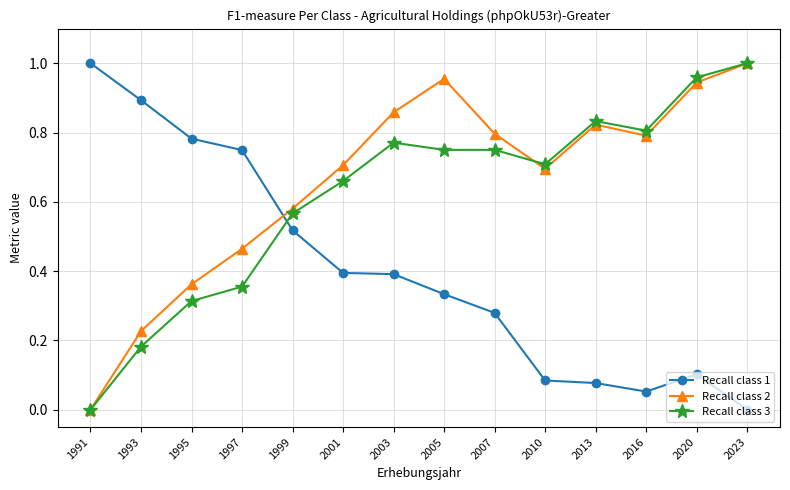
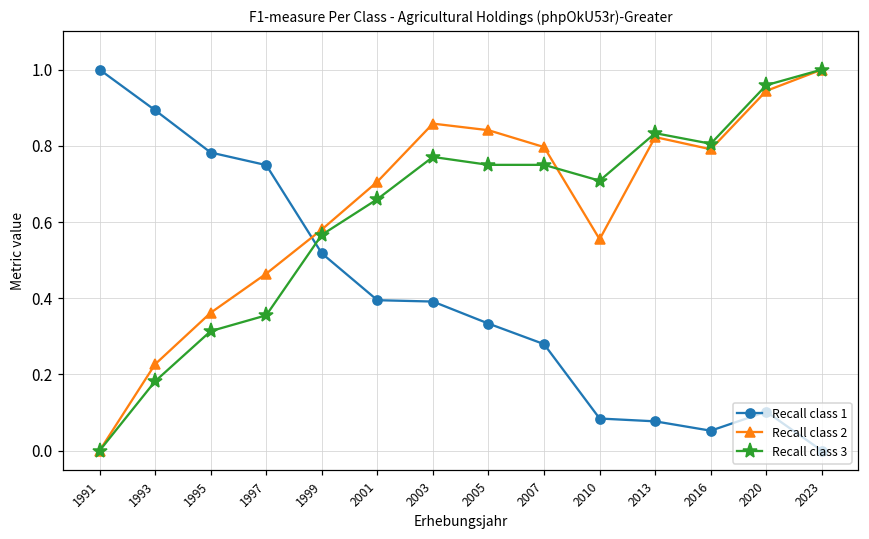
Recall class 2, 2005: 0.96 -> 0.84
Recall class 2, 2010: 0.70 -> 0.55
